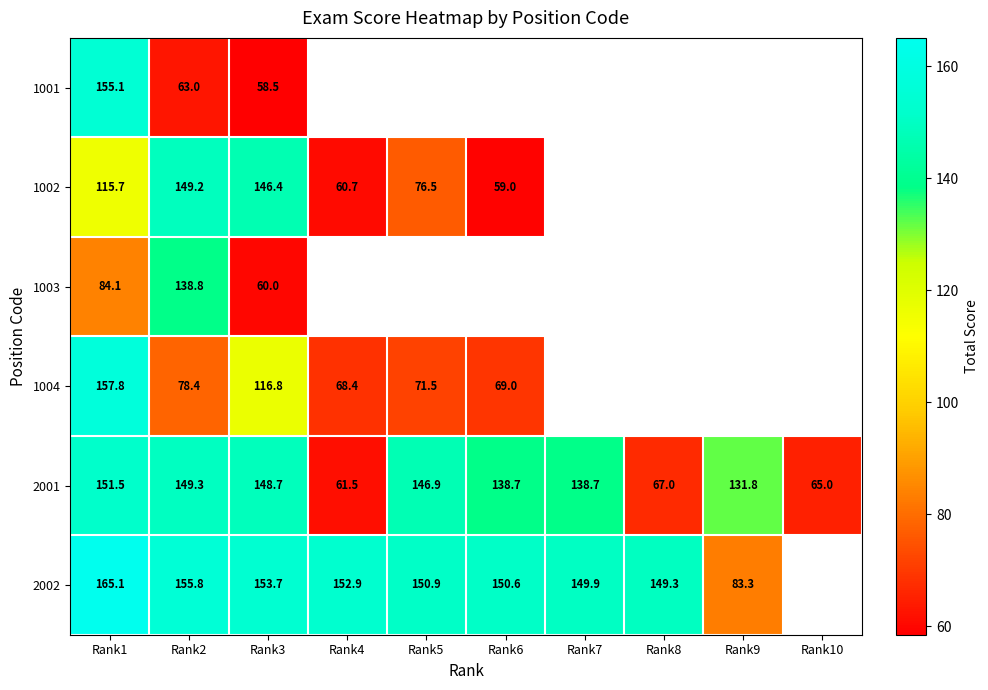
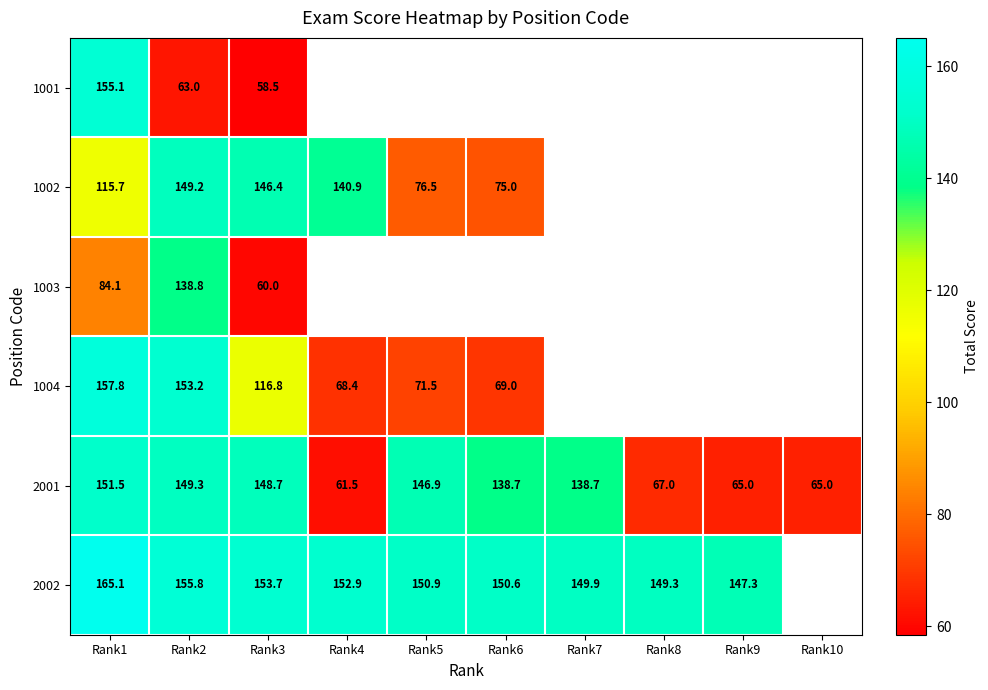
1002, Rank4: 60.7 -> 140.9
1002, Rank6: 59.0 -> 75.0
1004, Rank2: 78.4 -> 153.2
2001, Rank9: 131.8 -> 65.0
2002, Rank9: 83.3 -> 147.3
